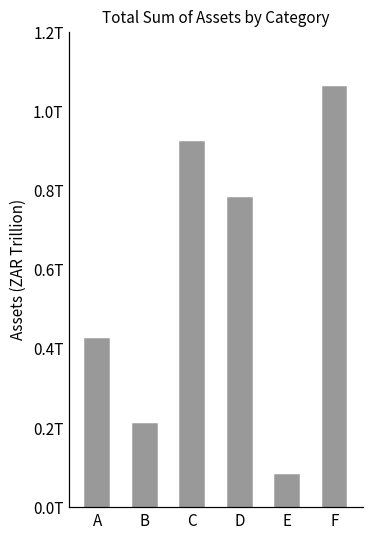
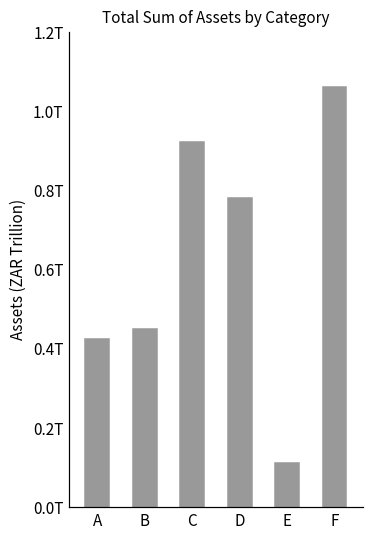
B: 0.21T -> 0.45T
E: 0.08T -> 0.11T
